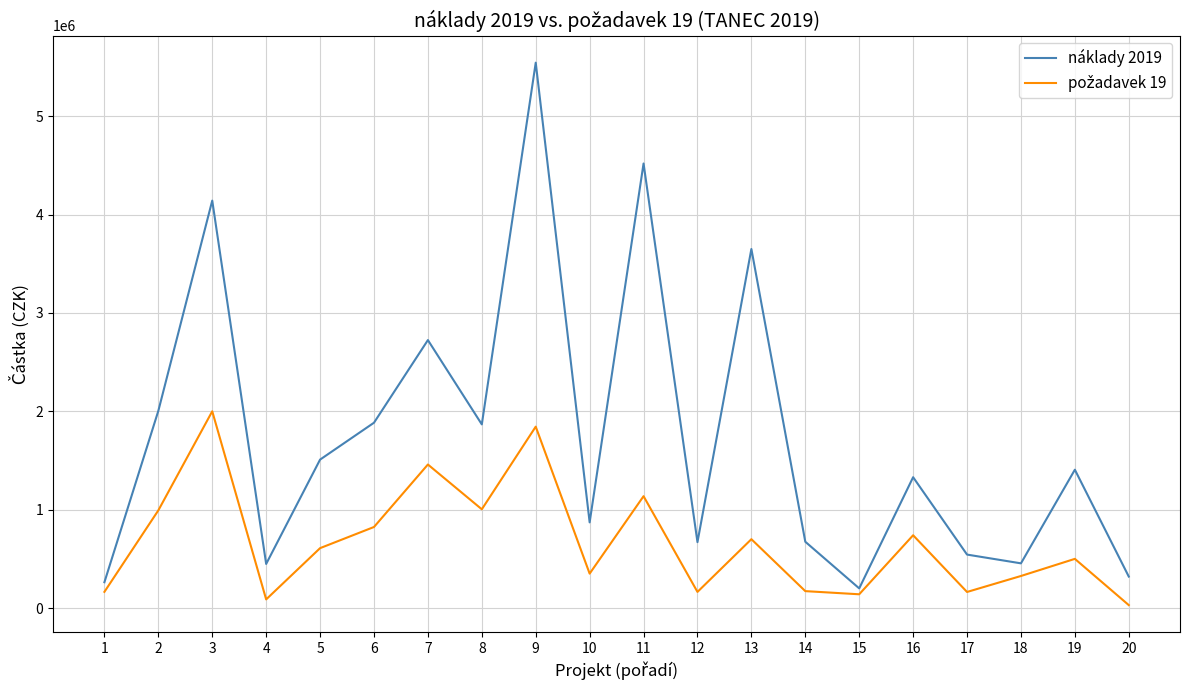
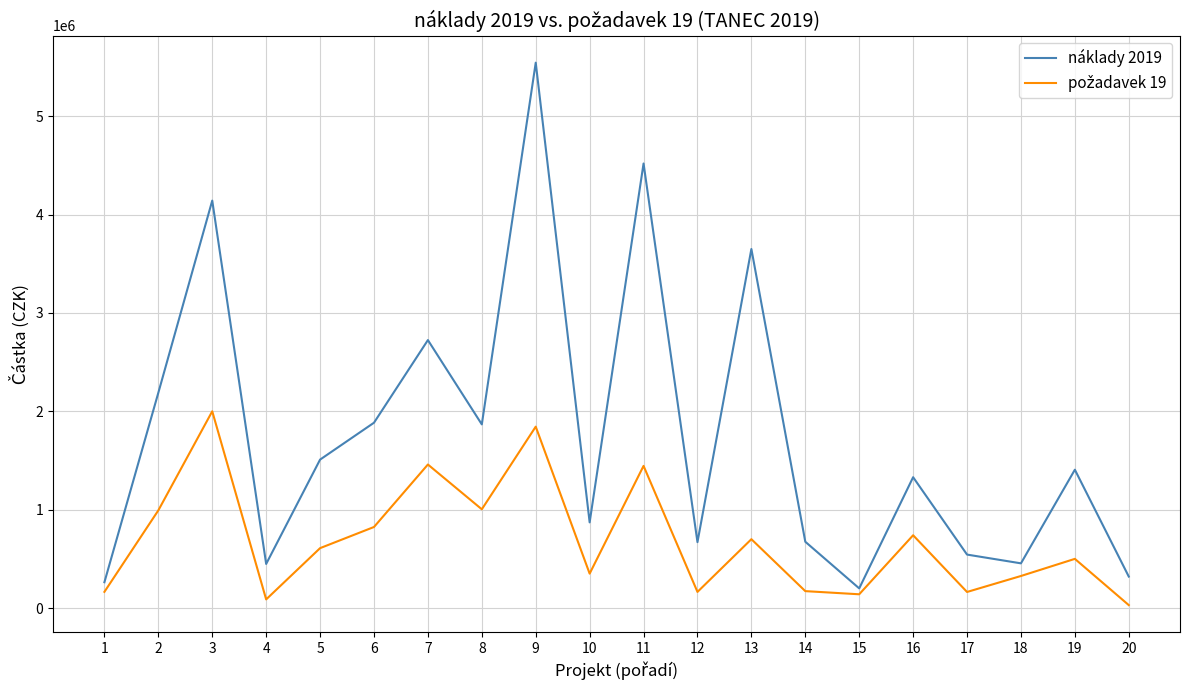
náklady 2019, 2: 2000000 -> 2200000
požadavek 19, 11: 1100000 -> 1400000
